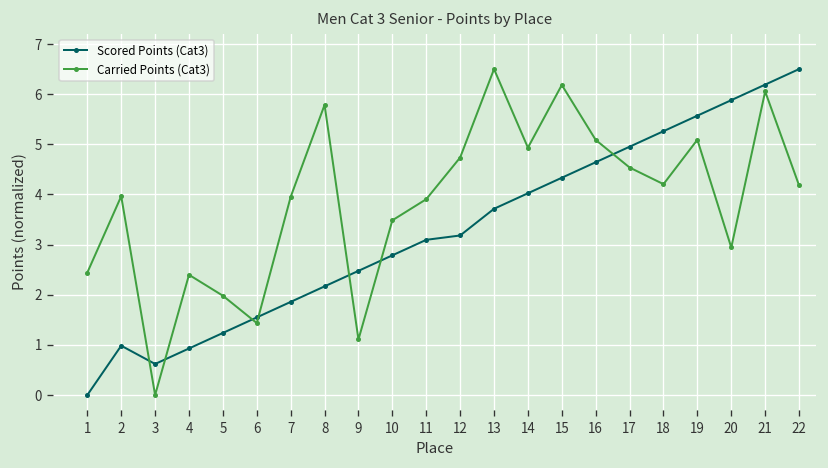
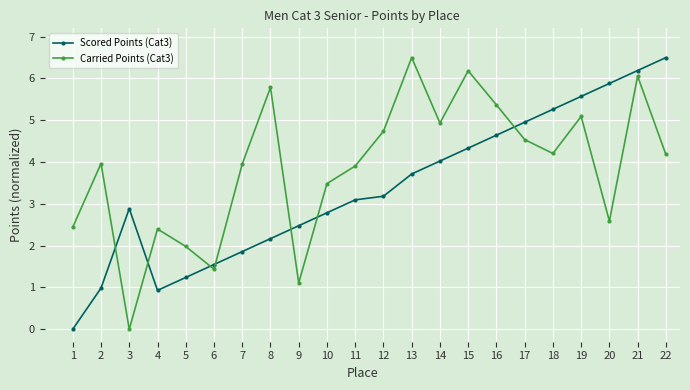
Scored Points (Cat3), 3: 0.6 -> 2.9
Carried Points (Cat3), 16: 5.1 -> 5.4
Carried Points (Cat3), 20: 2.9 -> 2.6
